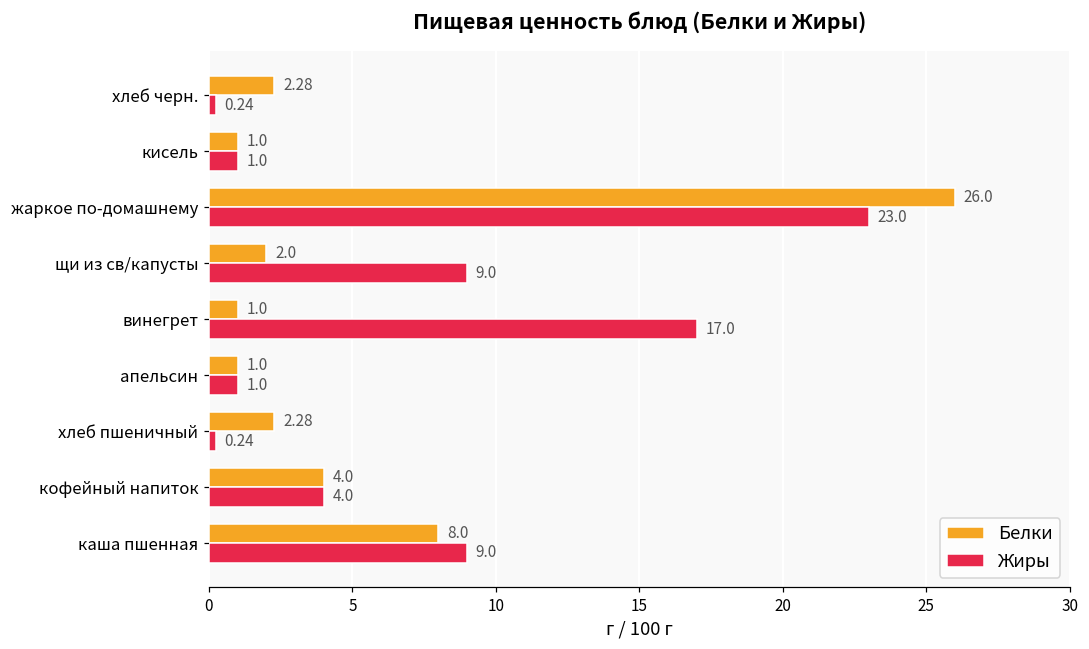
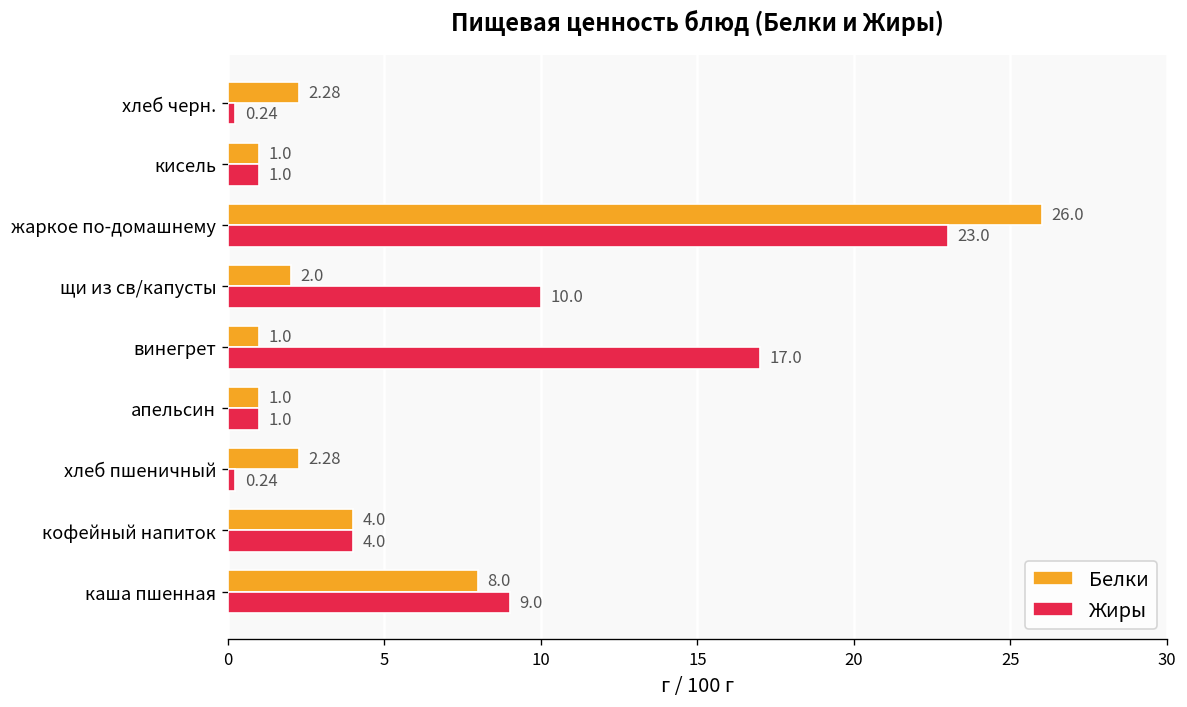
Жиры, щи из св/капусты: 9.0 -> 10.0
